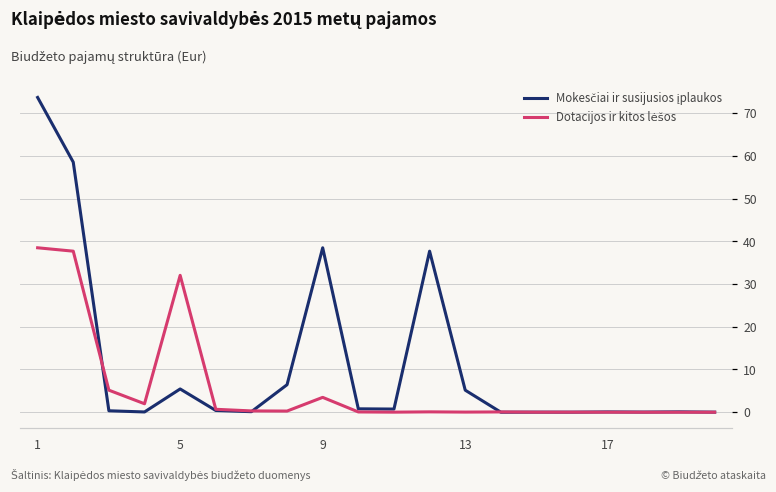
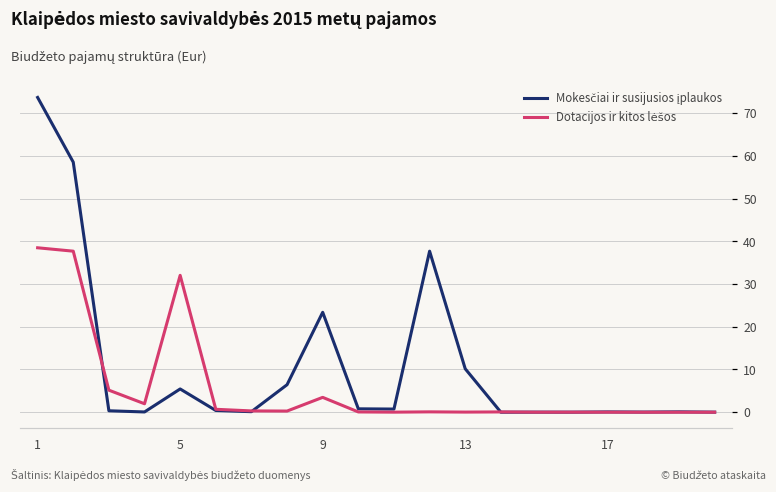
Mokesčiai ir susijusios įplaukos, 9: 38 -> 23
Mokesčiai ir susijusios įplaukos, 13: 5 -> 10
